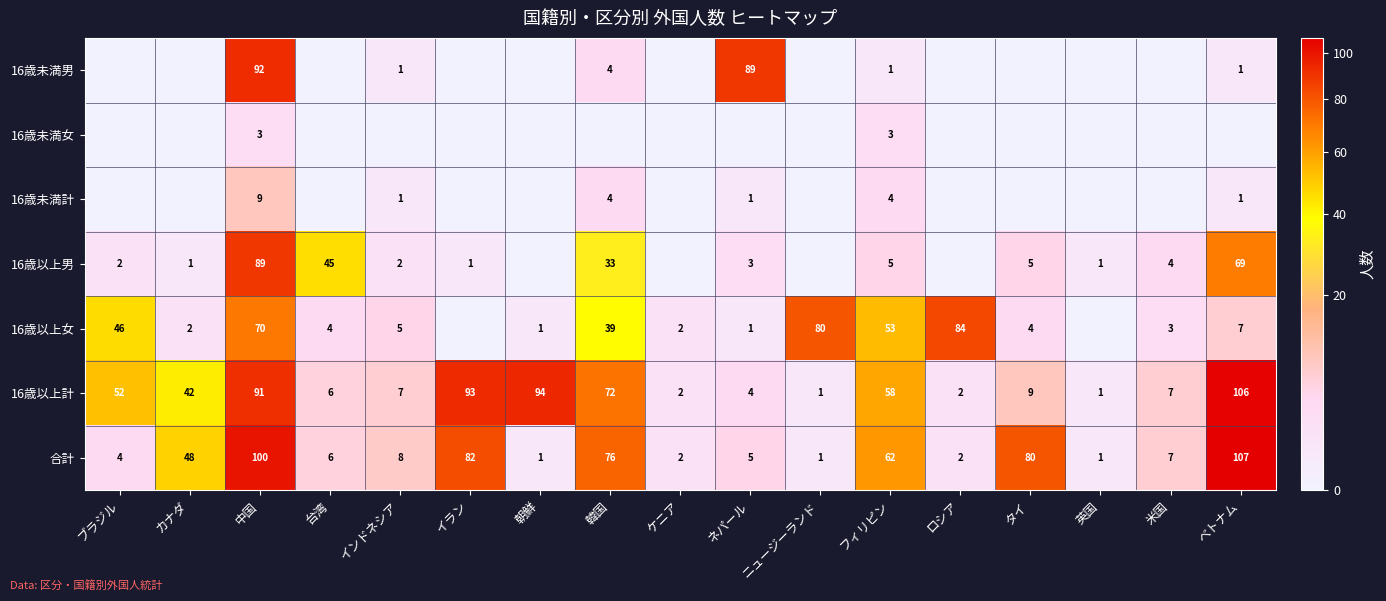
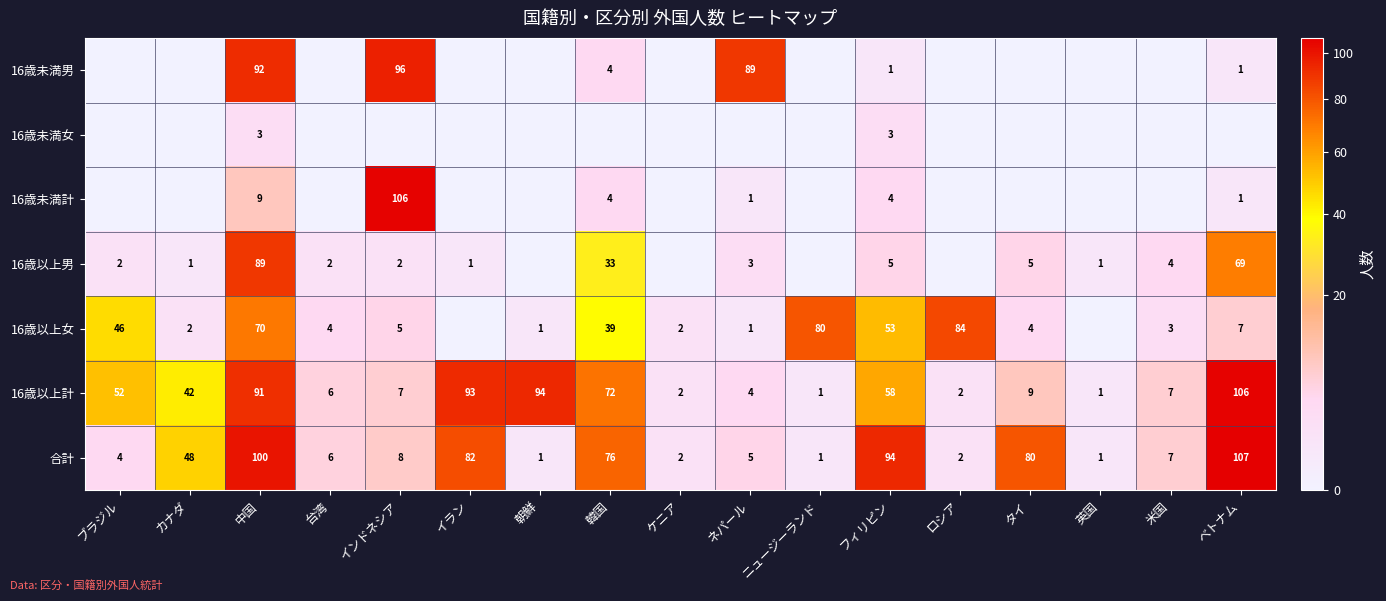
16歳未満男, インドネシア: 1 -> 96
16歳未満計, インドネシア: 1 -> 106
16歳以上男, 台湾: 45 -> 2
合計, フィリピン: 62 -> 94
